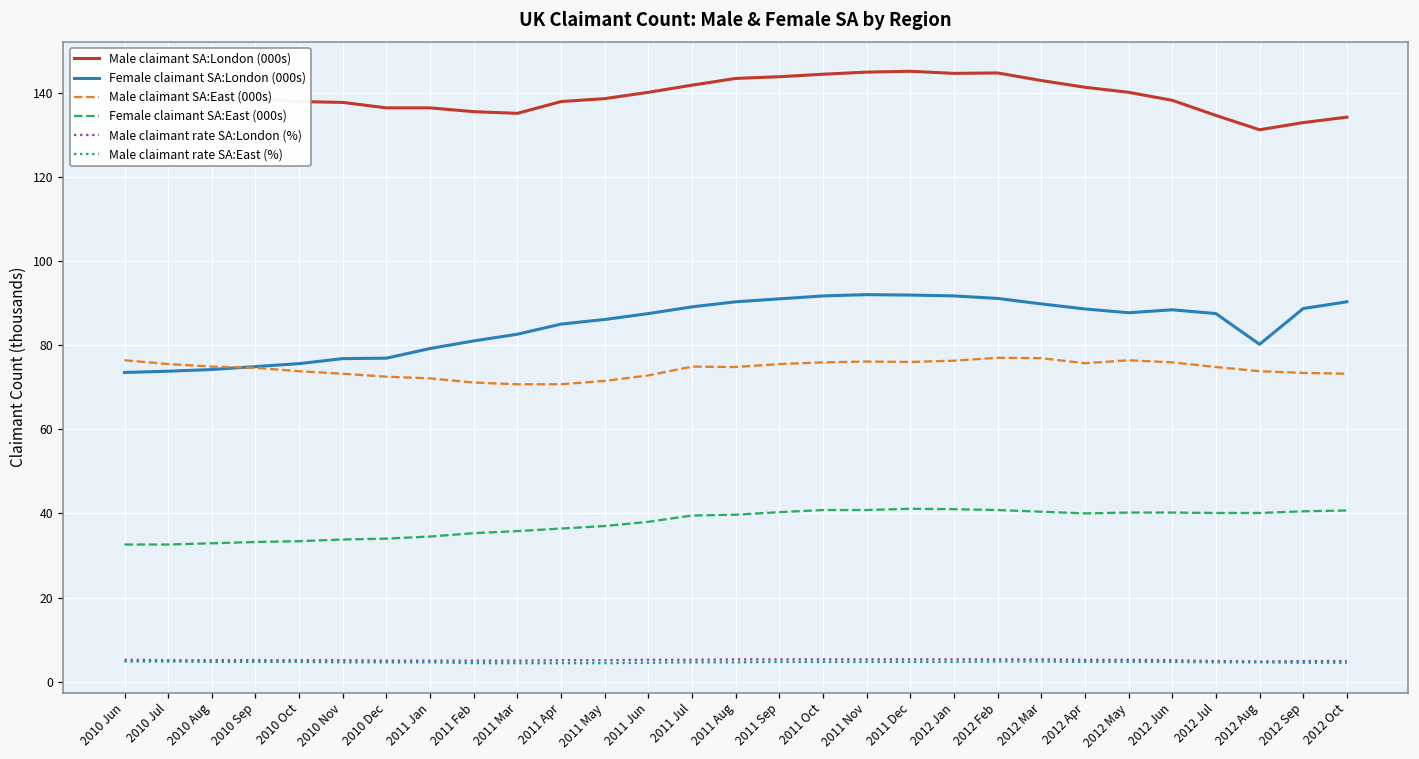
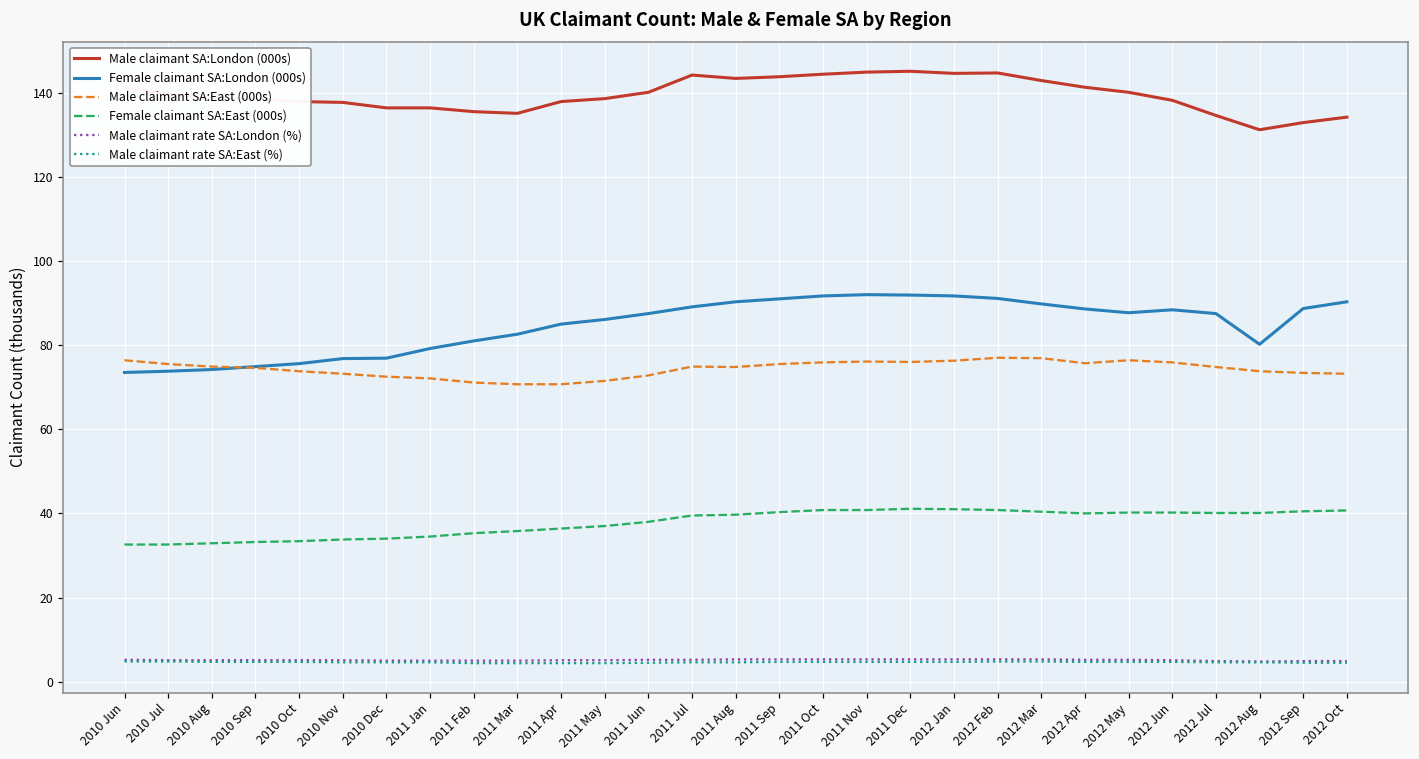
Male claimant SA:London (000s), 2011 Jul: 142 -> 144
